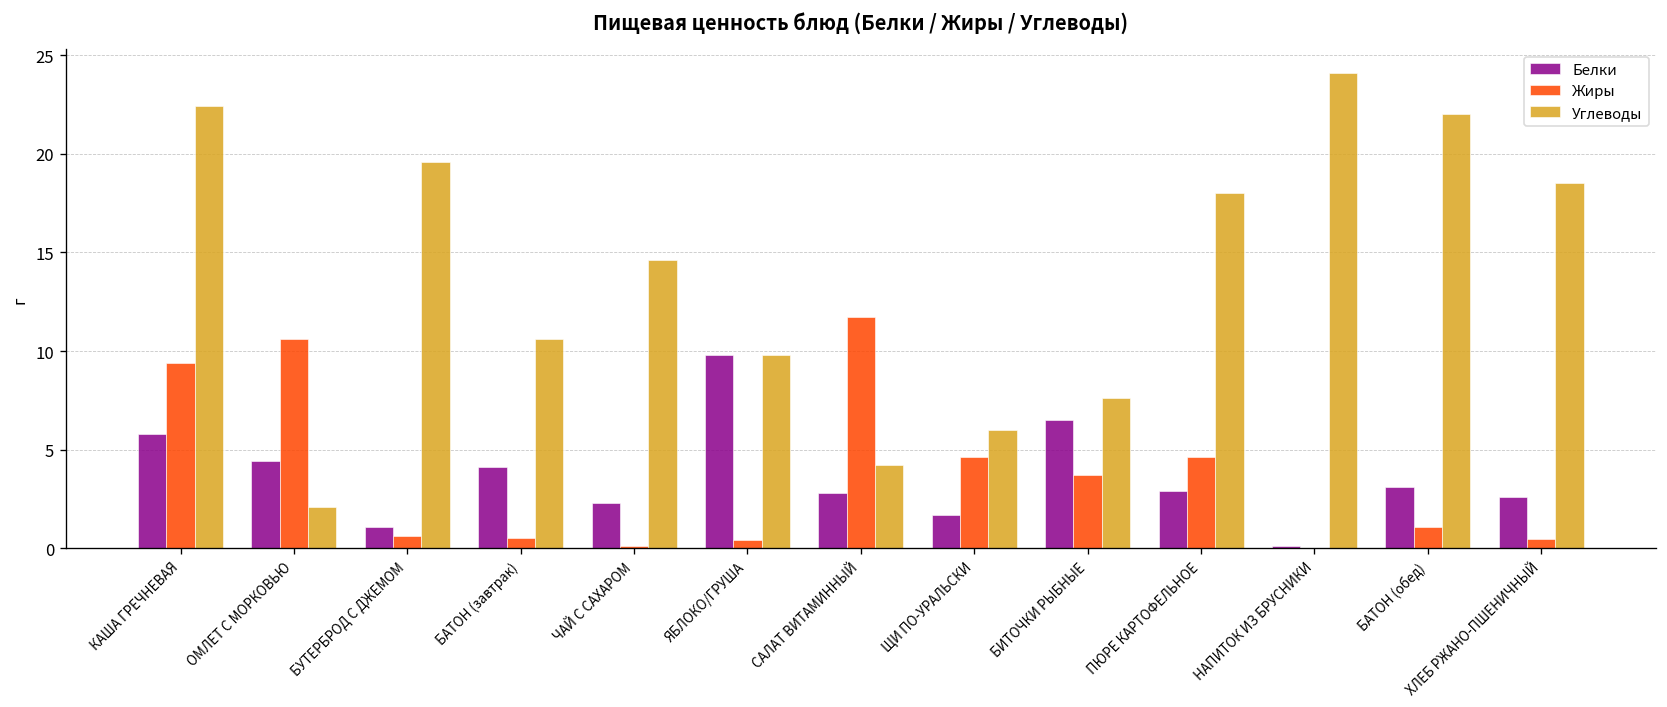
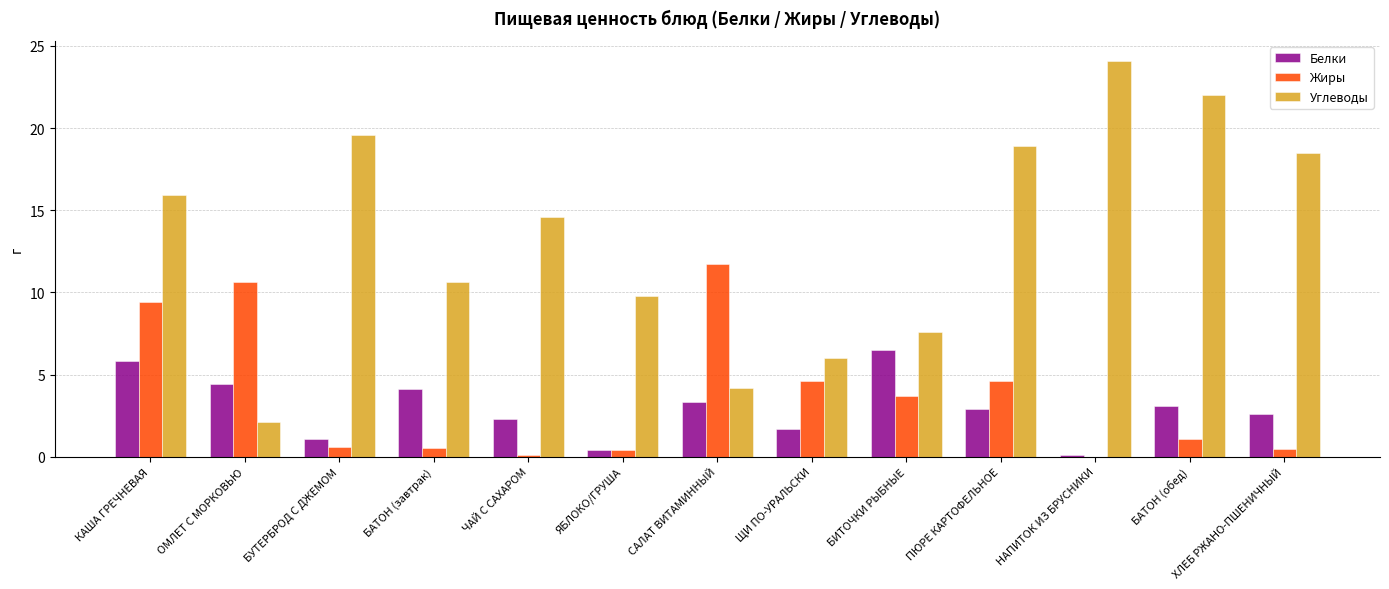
Углеводы, КАША ГРЕЧНЕВАЯ: 22.4 -> 15.9
Белки, ЯБЛОКО/ГРУША: 9.8 -> 0.4
Белки, САЛАТ ВИТАМИННЫЙ: 2.8 -> 3.3
Углеводы, ПЮРЕ КАРТОФЕЛЬНОЕ: 18.0 -> 18.9
